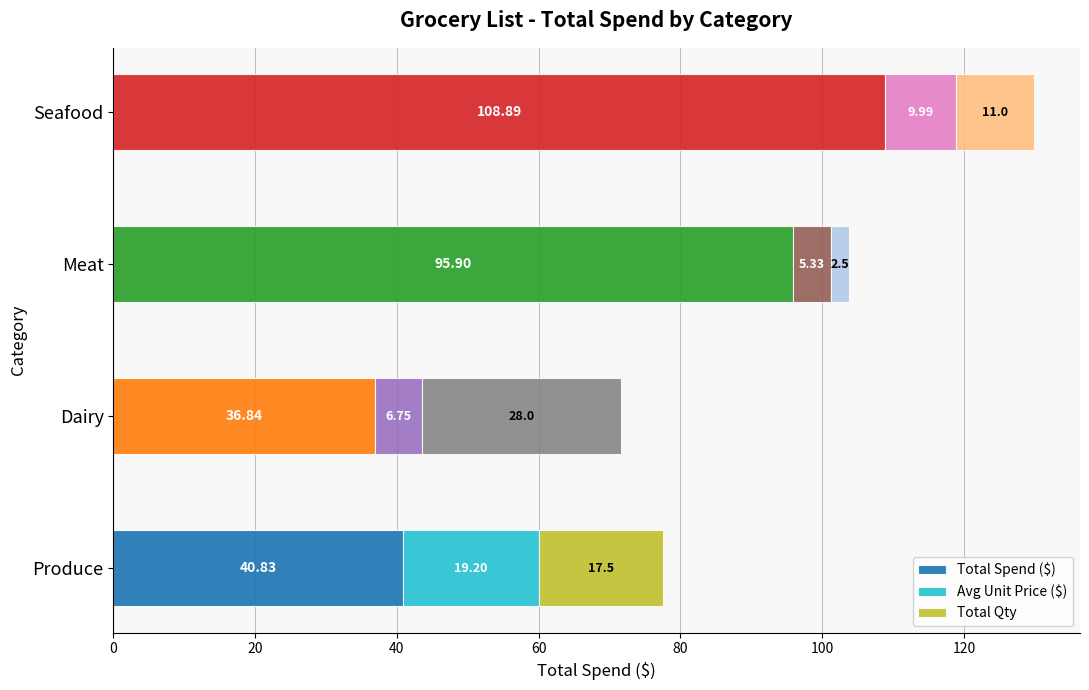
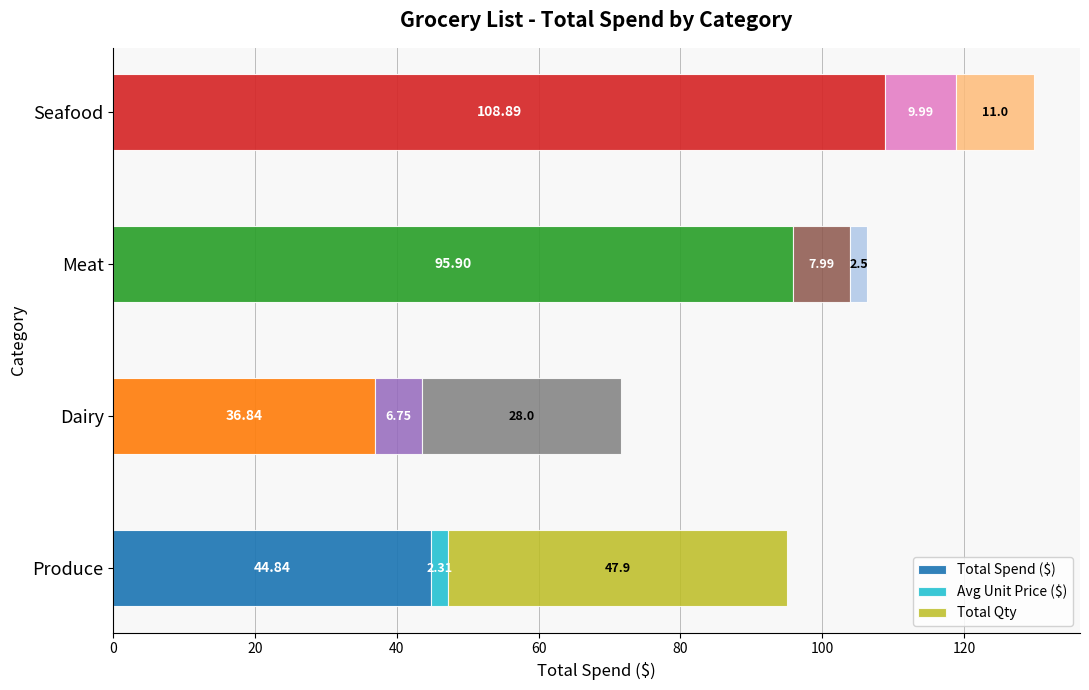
Avg Unit Price ($), Meat: 5.33 -> 7.99
Total Spend ($), Produce: 40.83 -> 44.84
Avg Unit Price ($), Produce: 19.20 -> 2.31
Total Qty, Produce: 17.5 -> 47.9
